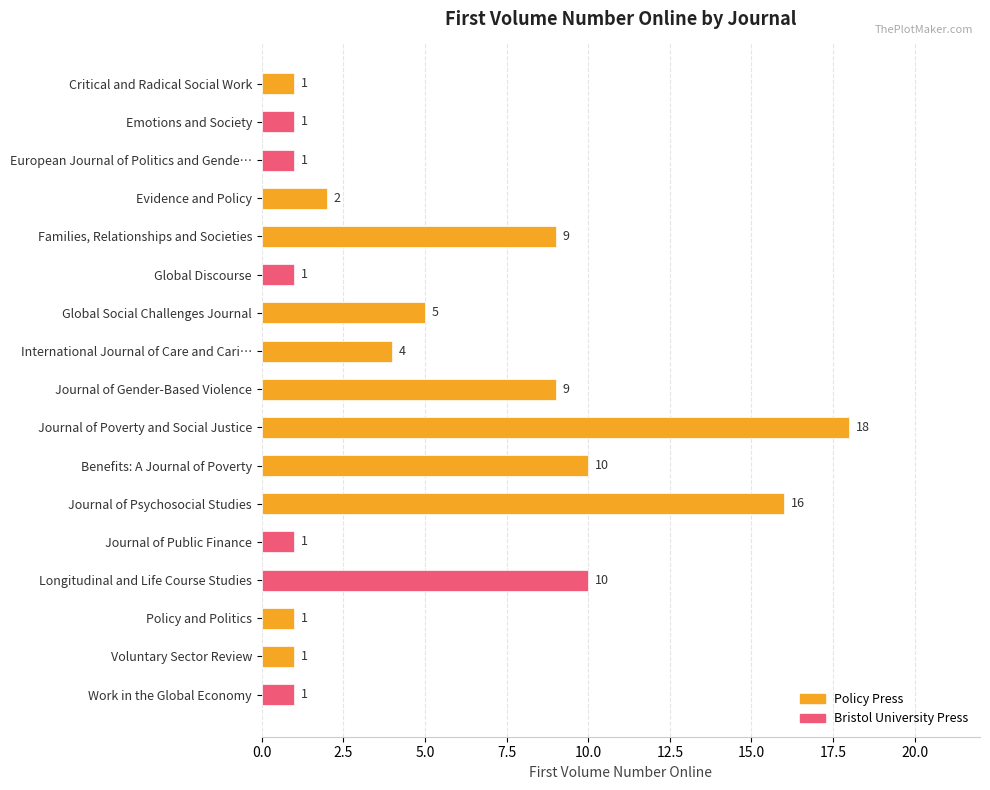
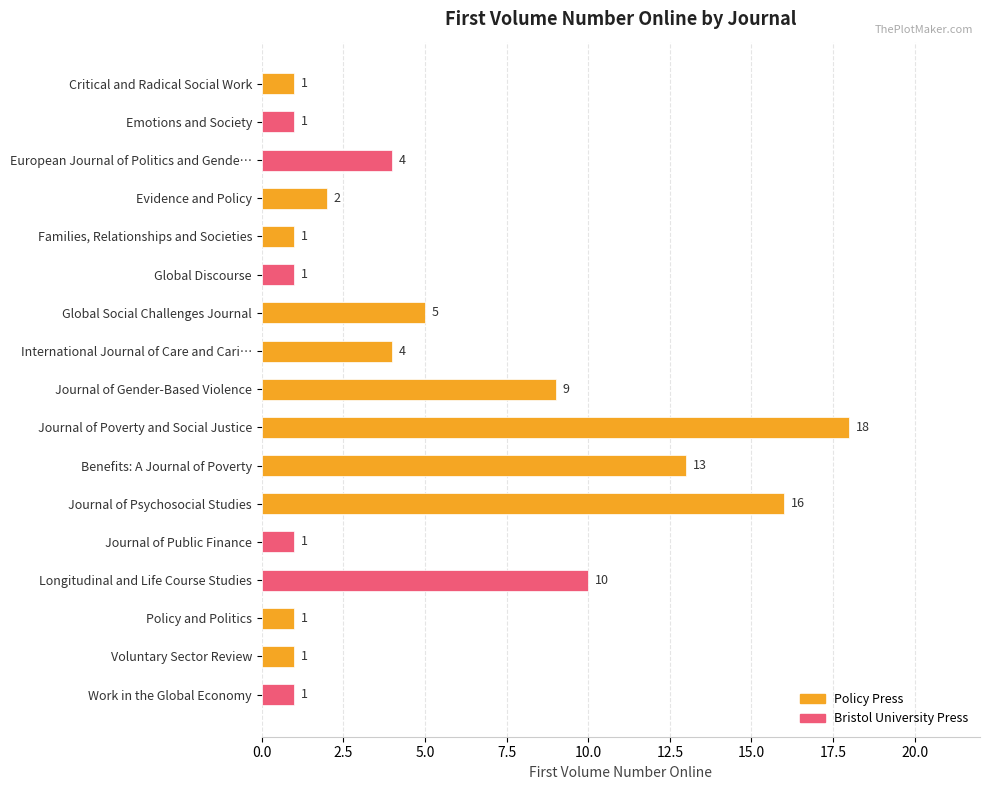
European Journal of Politics and Gende…: 1 -> 4
Families, Relationships and Societies: 9 -> 1
Benefits: A Journal of Poverty: 10 -> 13
